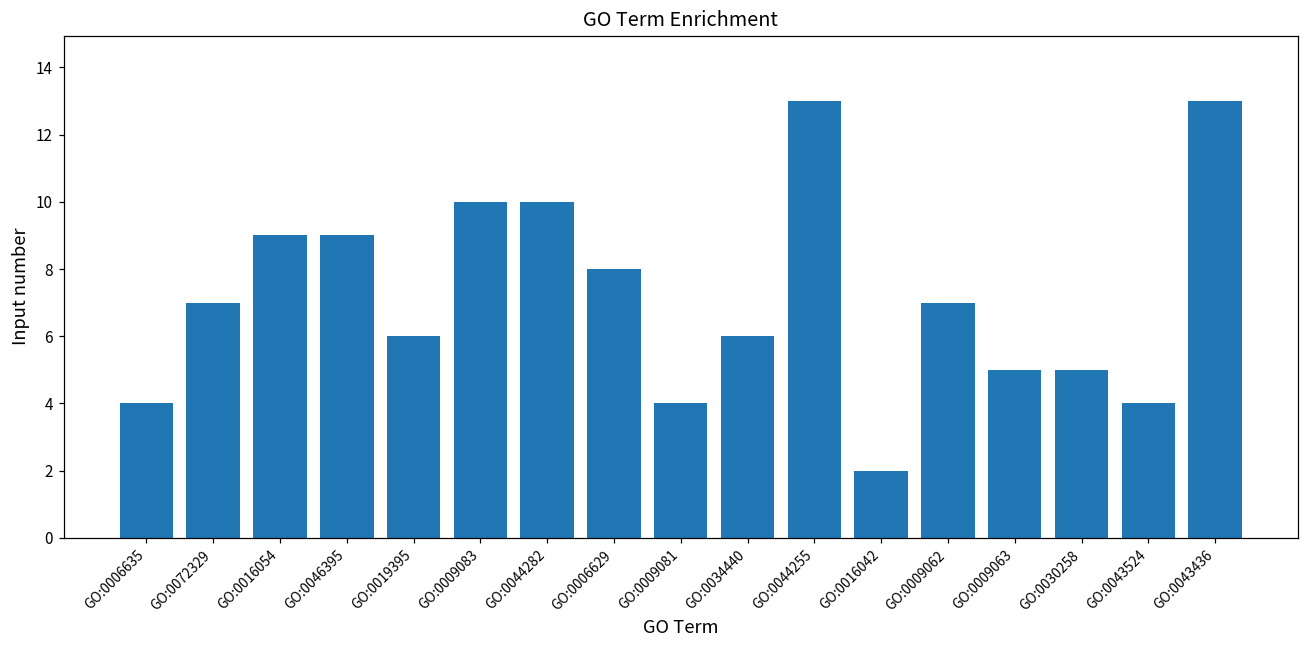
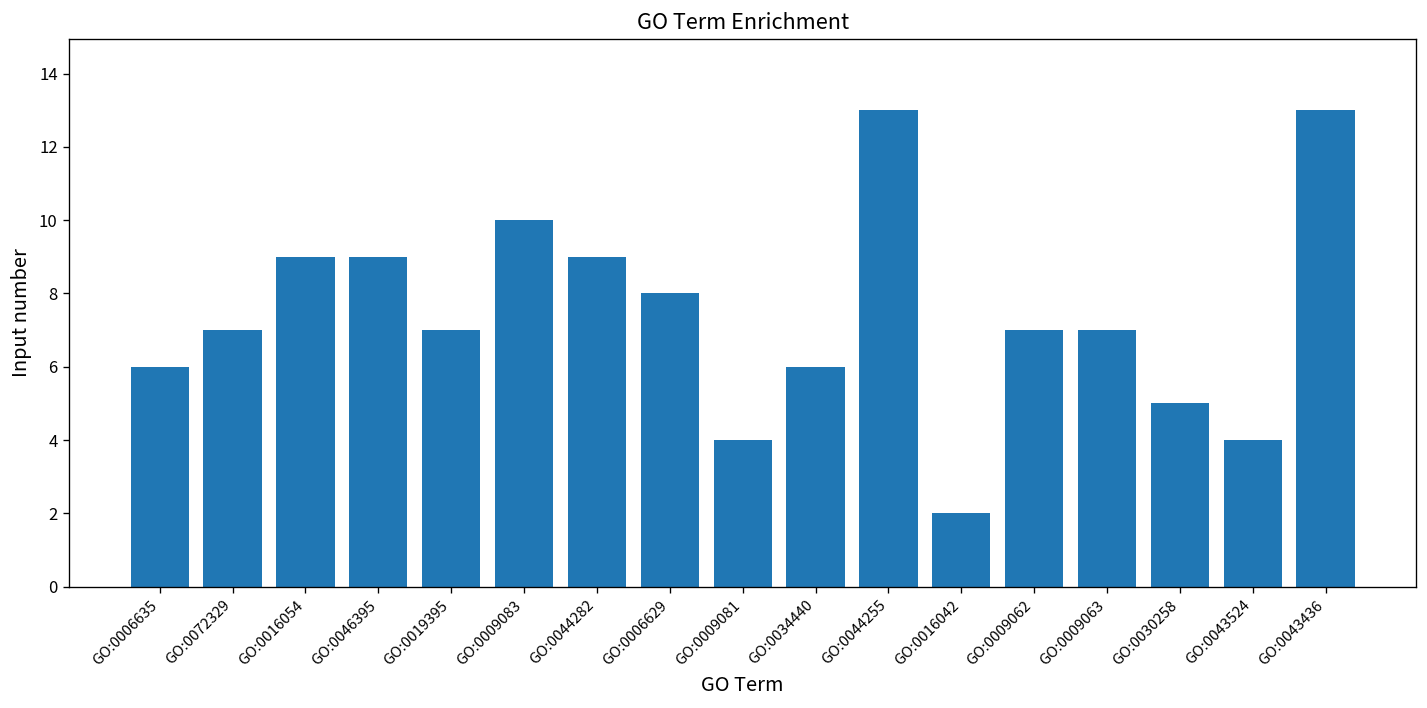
GO:0006635: 4 -> 6
GO:0019395: 6 -> 7
GO:0044282: 10 -> 9
GO:0009063: 5 -> 7
